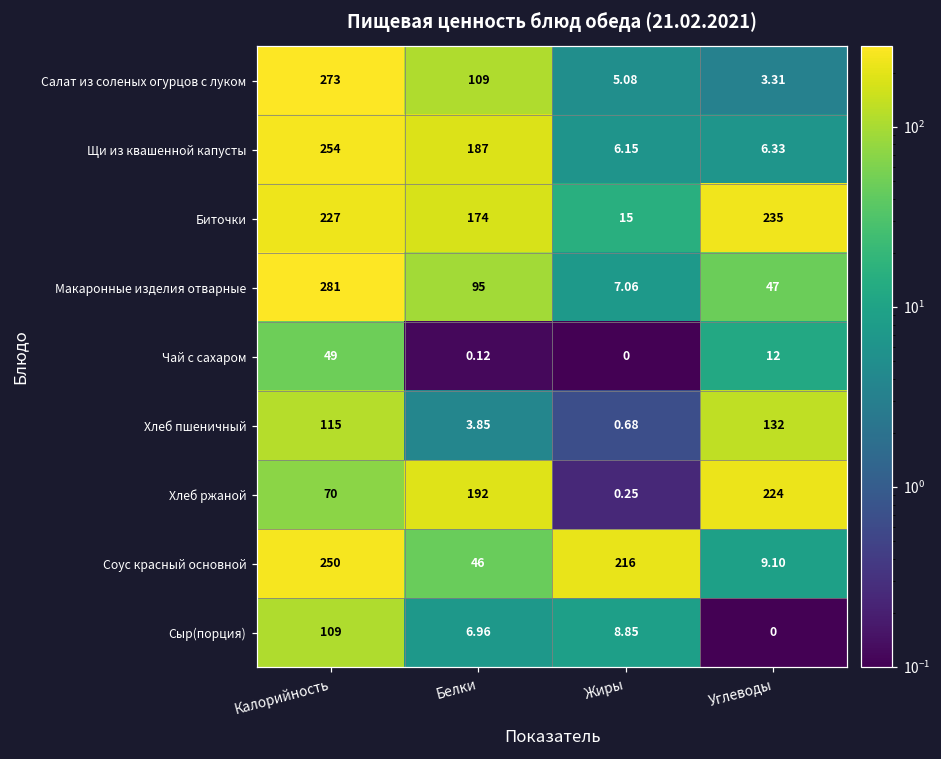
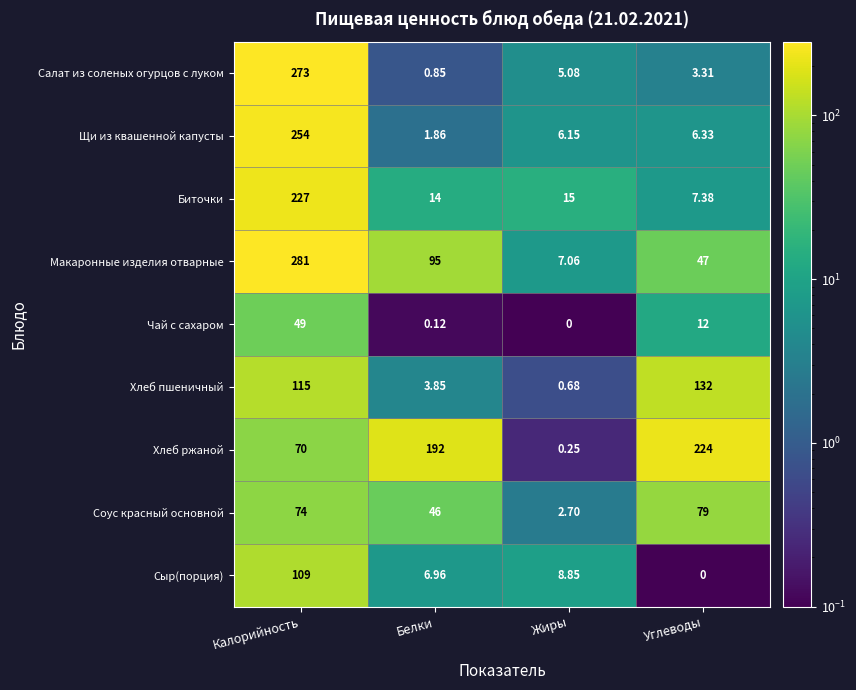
Салат из соленых огурцов с луком, Белки: 109 -> 0.85
Щи из квашенной капусты, Белки: 187 -> 1.86
Биточки, Белки: 174 -> 14
Биточки, Углеводы: 235 -> 7.38
Соус красный основной, Калорийность: 250 -> 74
Соус красный основной, Жиры: 216 -> 2.70
Соус красный основной, Углеводы: 9.10 -> 79
